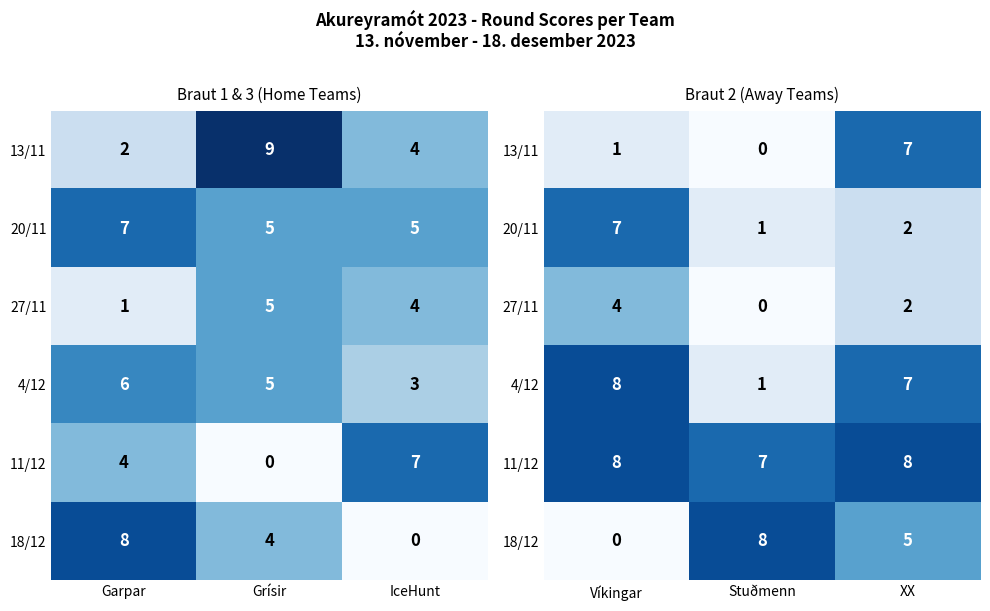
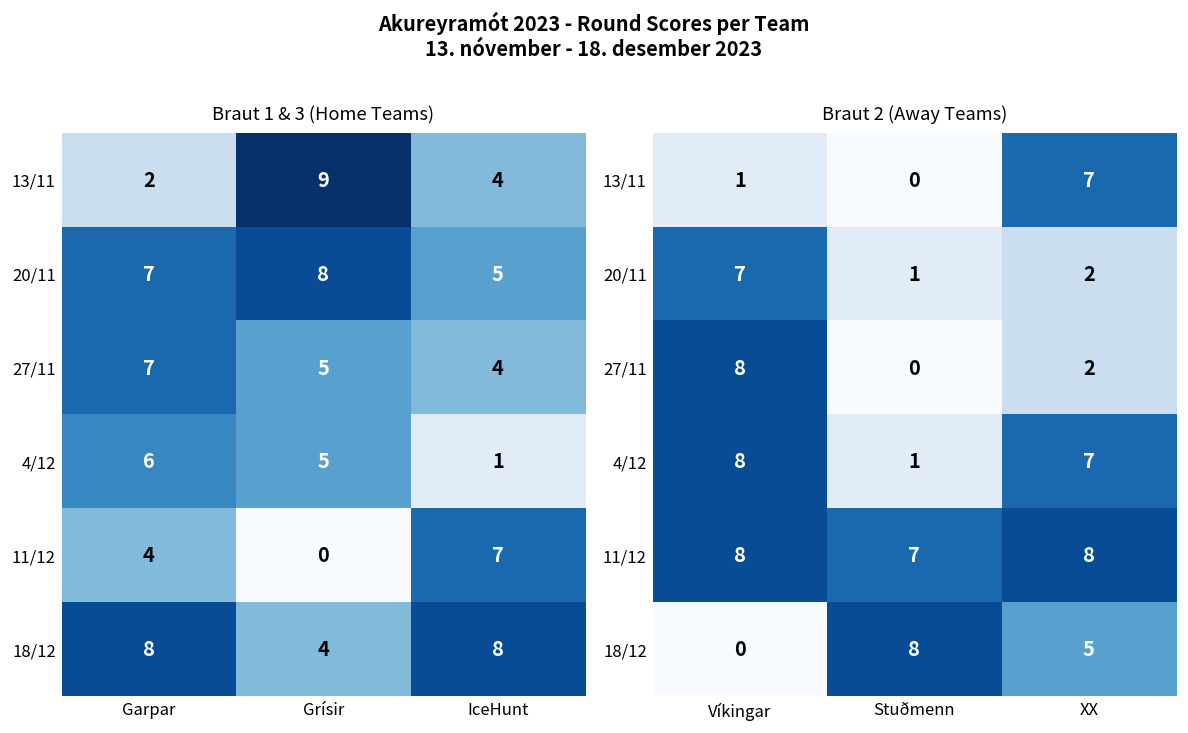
Braut 1 & 3 (Home Teams), 20/11, Grísir: 5 -> 8
Braut 1 & 3 (Home Teams), 27/11, Garpar: 1 -> 7
Braut 1 & 3 (Home Teams), 4/12, IceHunt: 3 -> 1
Braut 1 & 3 (Home Teams), 18/12, IceHunt: 0 -> 8
Braut 2 (Away Teams), 27/11, Víkingar: 4 -> 8
